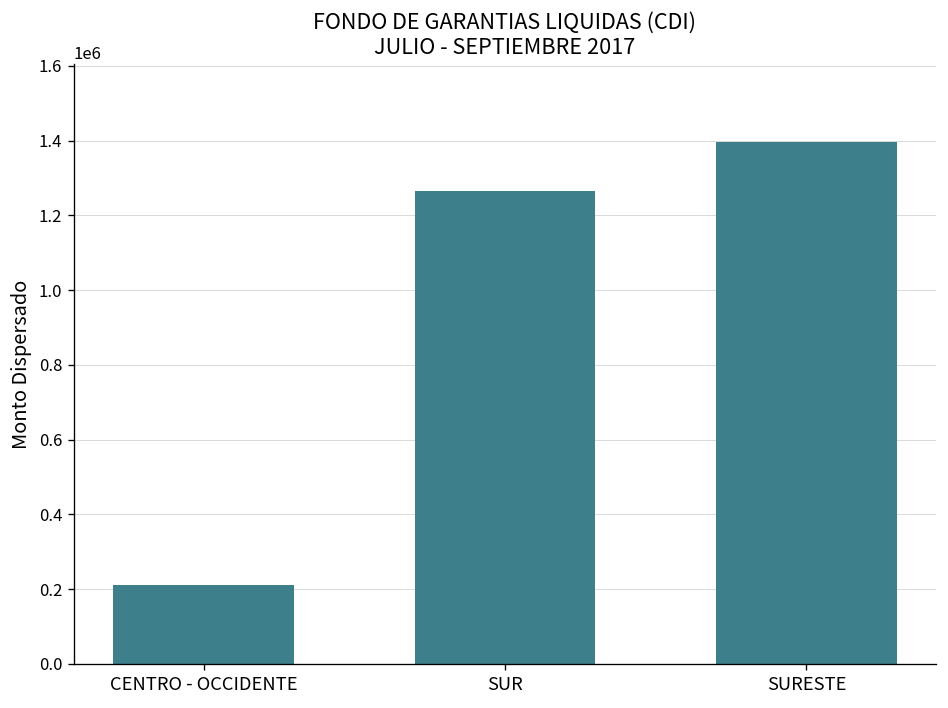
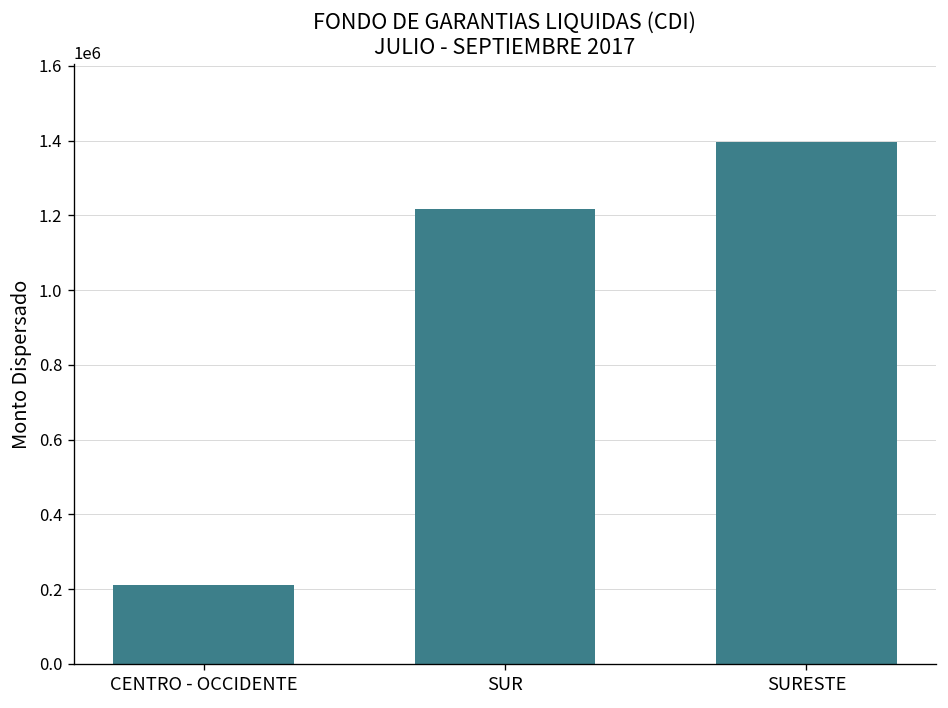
SUR: 1270000 -> 1220000
